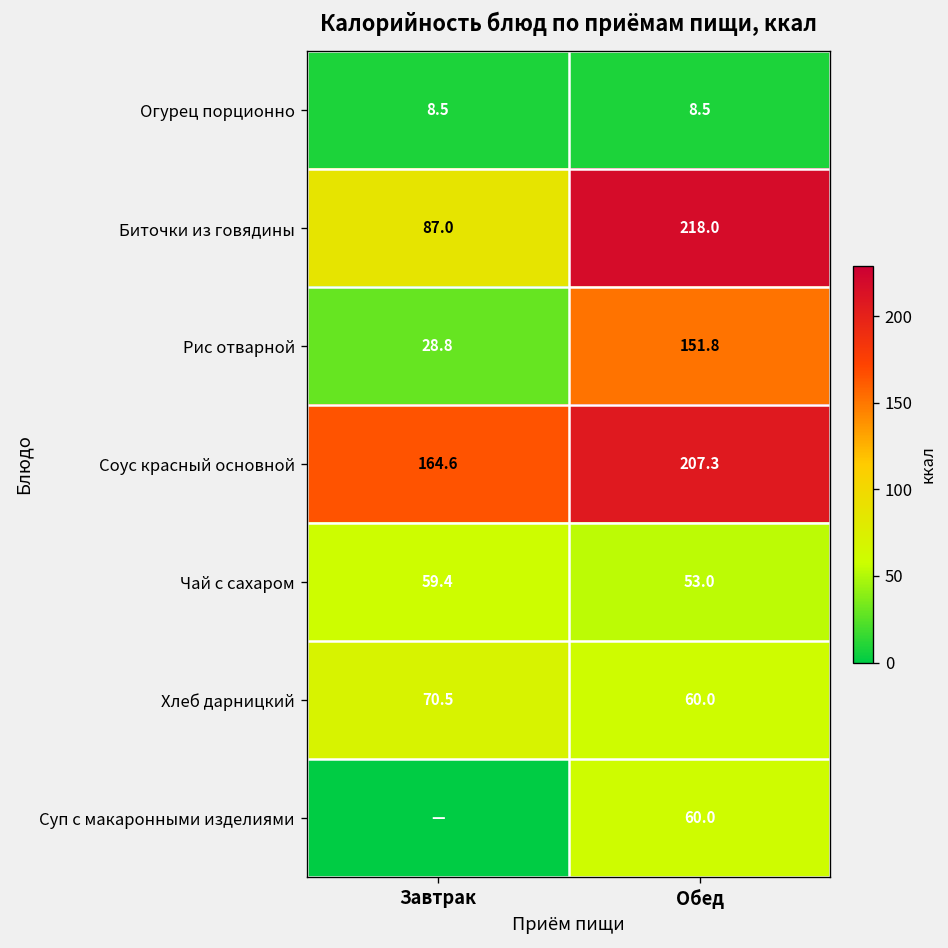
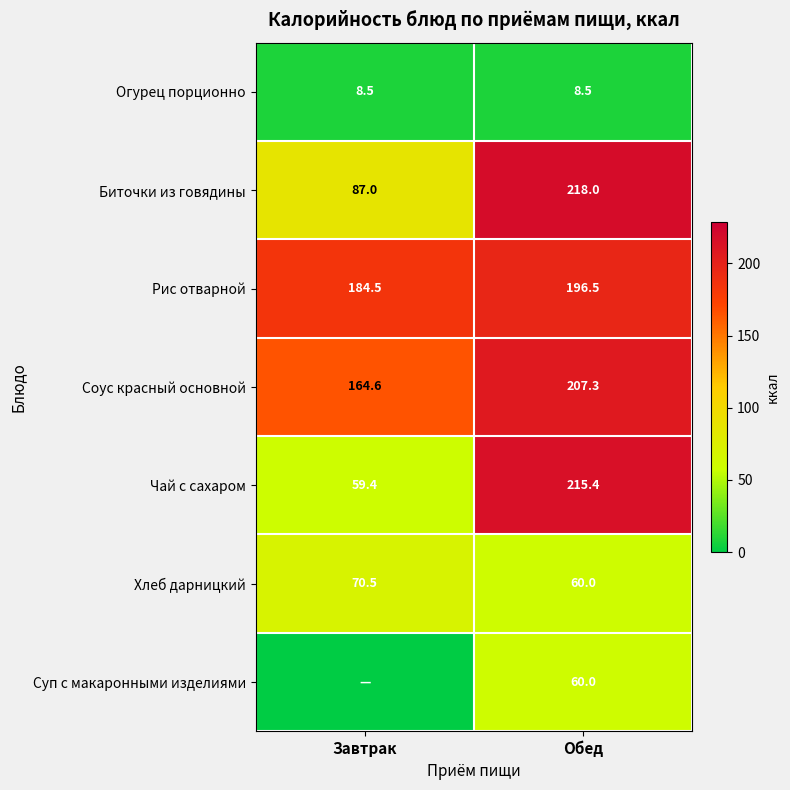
Рис отварной, Завтрак: 28.8 -> 184.5
Рис отварной, Обед: 151.8 -> 196.5
Чай с сахаром, Обед: 53.0 -> 215.4
